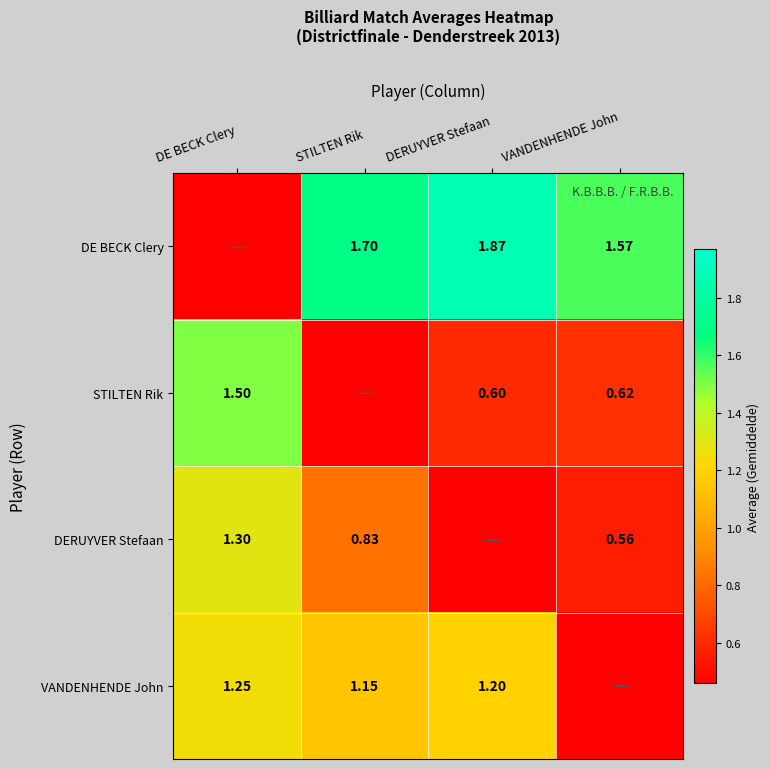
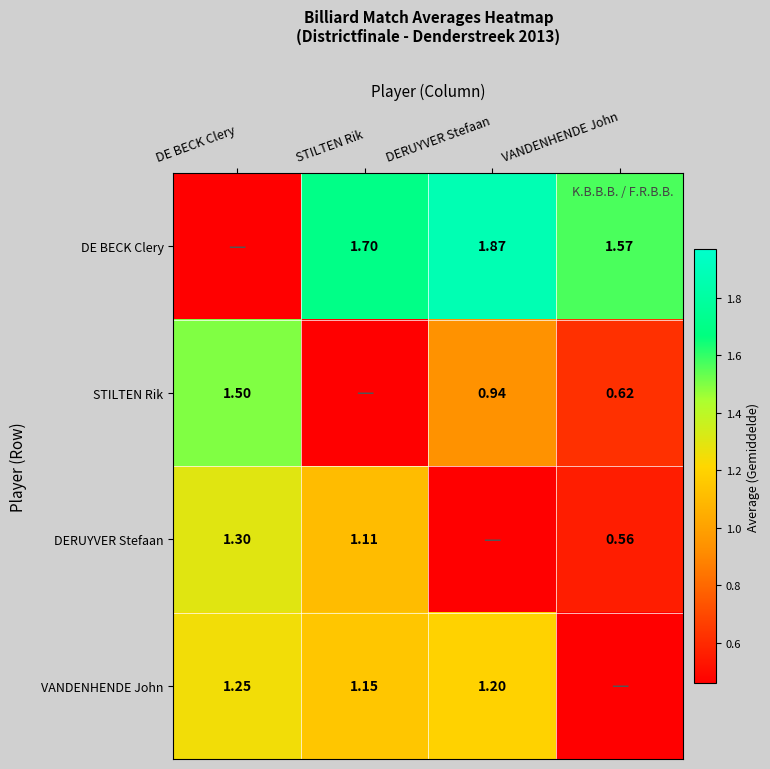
STILTEN Rik, DERUYVER Stefaan: 0.60 -> 0.94
DERUYVER Stefaan, STILTEN Rik: 0.83 -> 1.11
